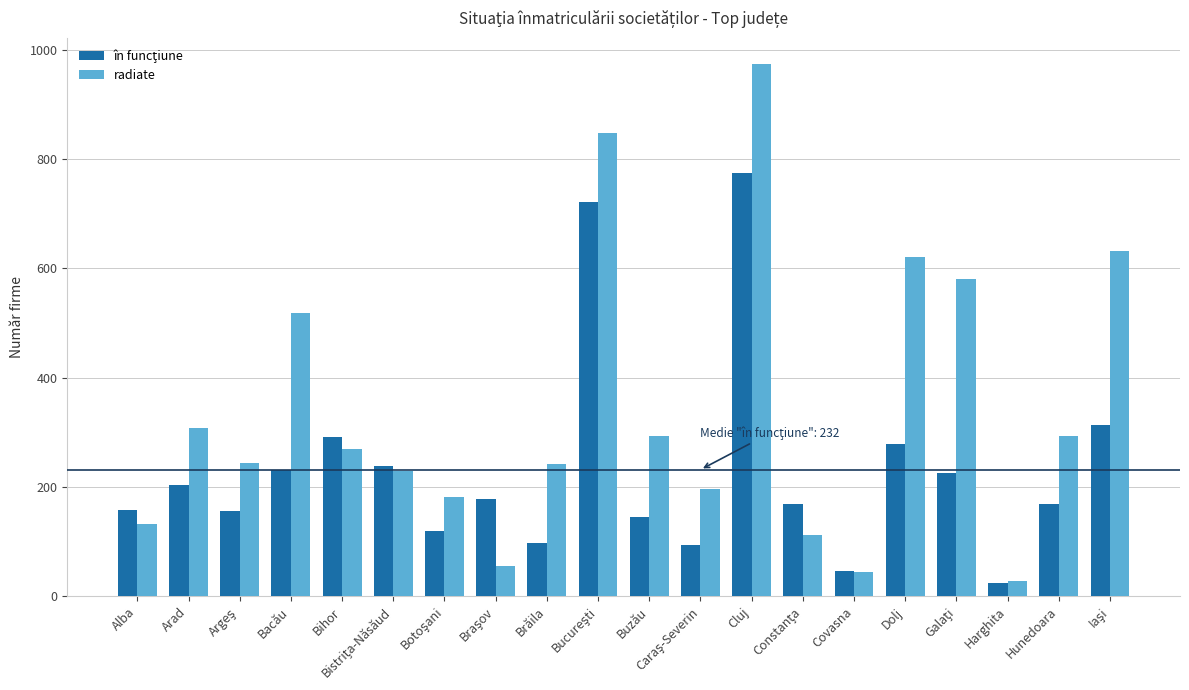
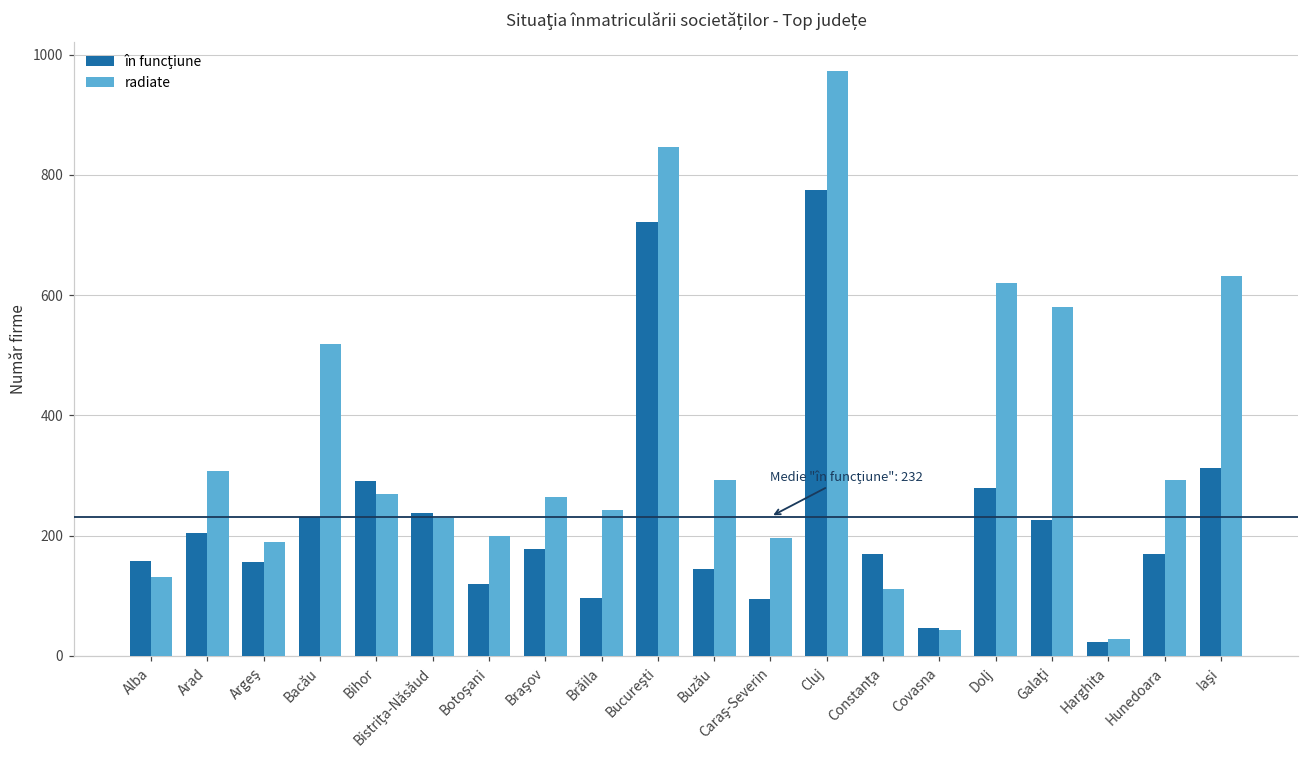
radiate, Argeş: 240 -> 190
radiate, Botoşani: 180 -> 200
radiate, Braşov: 60 -> 260
